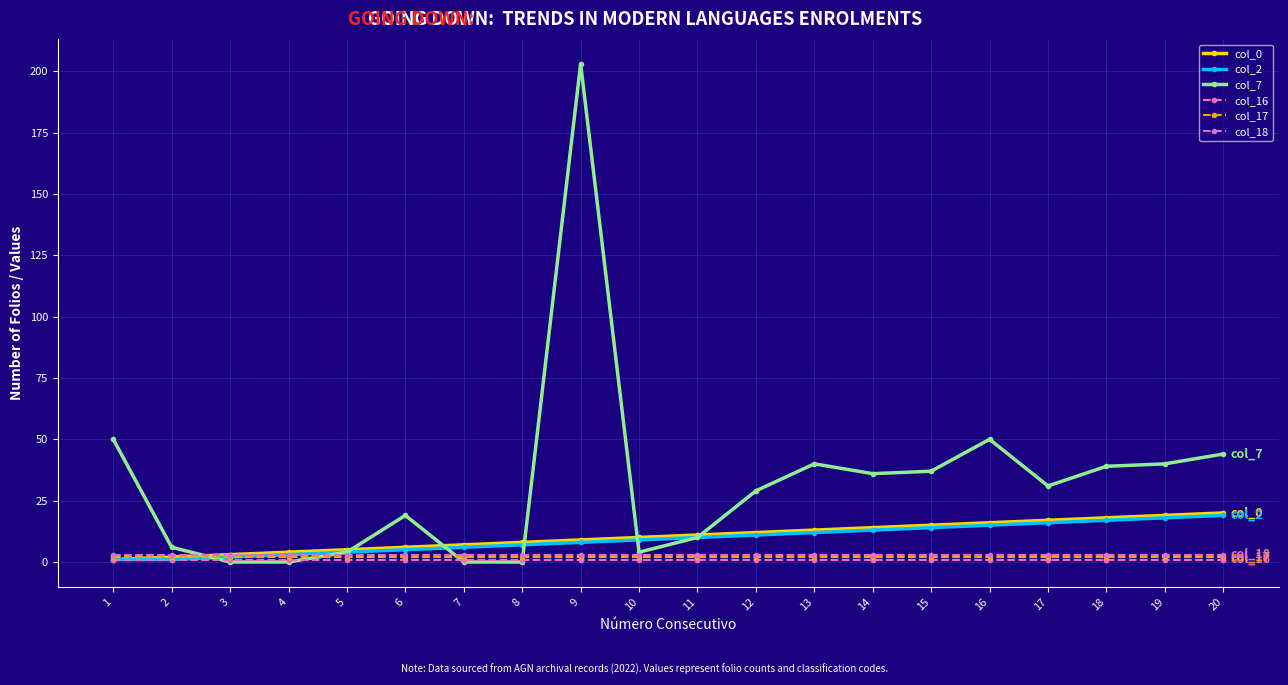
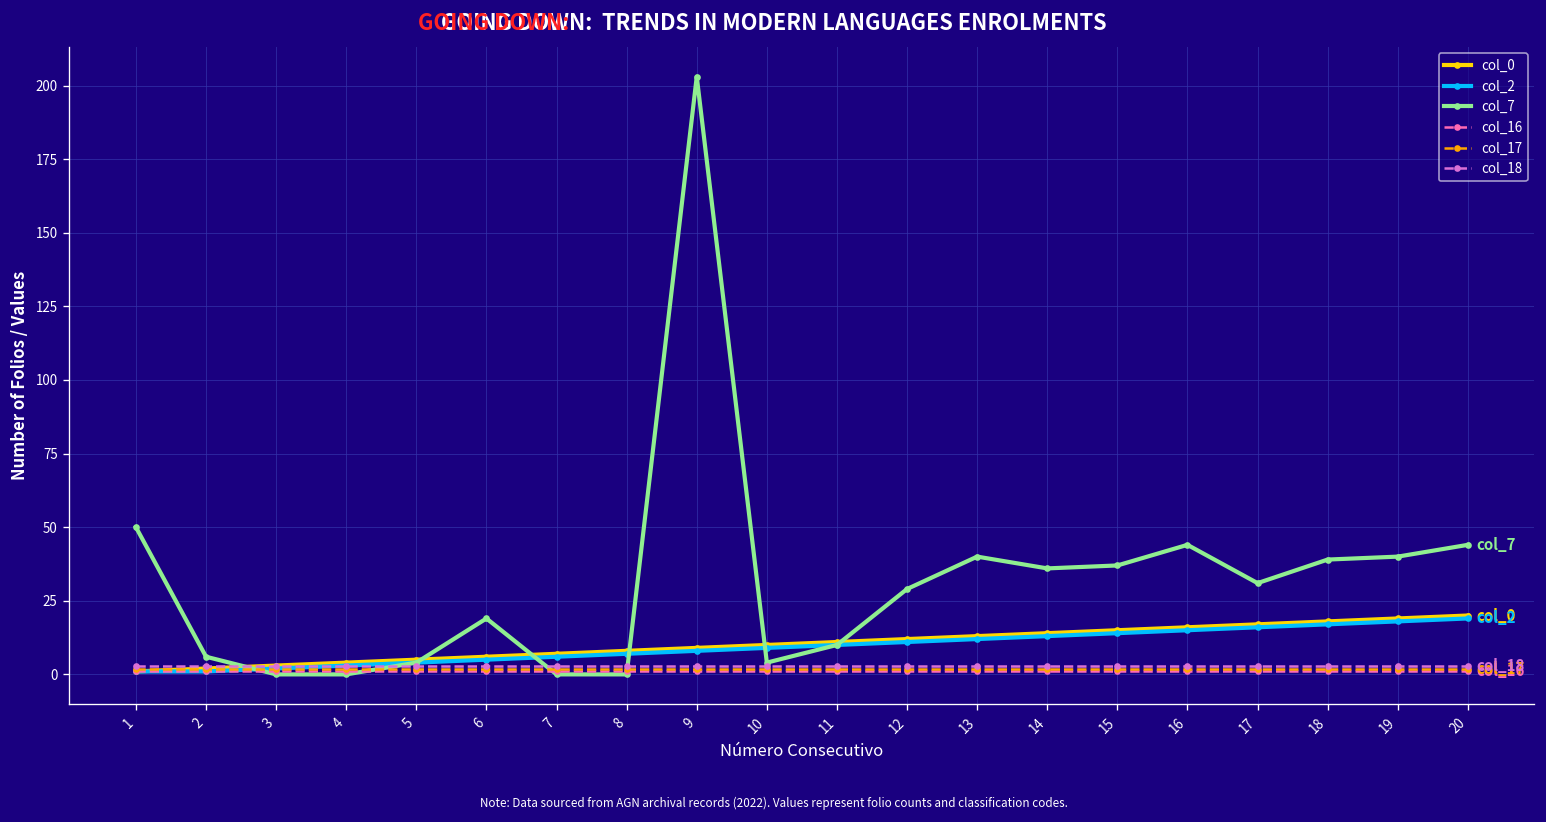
col_7, 16: 50 -> 44
